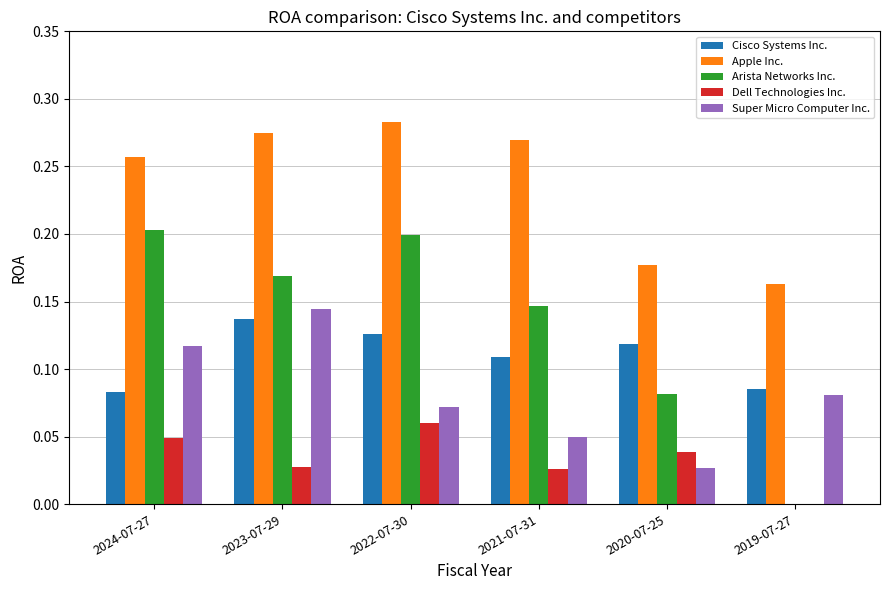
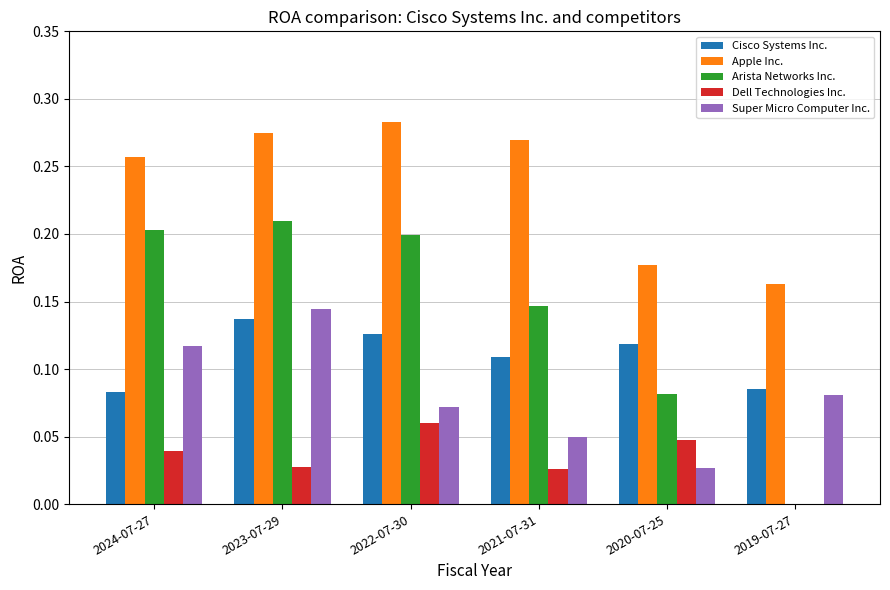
Dell Technologies Inc., 2024-07-27: 0.049 -> 0.039
Arista Networks Inc., 2023-07-29: 0.169 -> 0.210
Dell Technologies Inc., 2020-07-25: 0.039 -> 0.048
